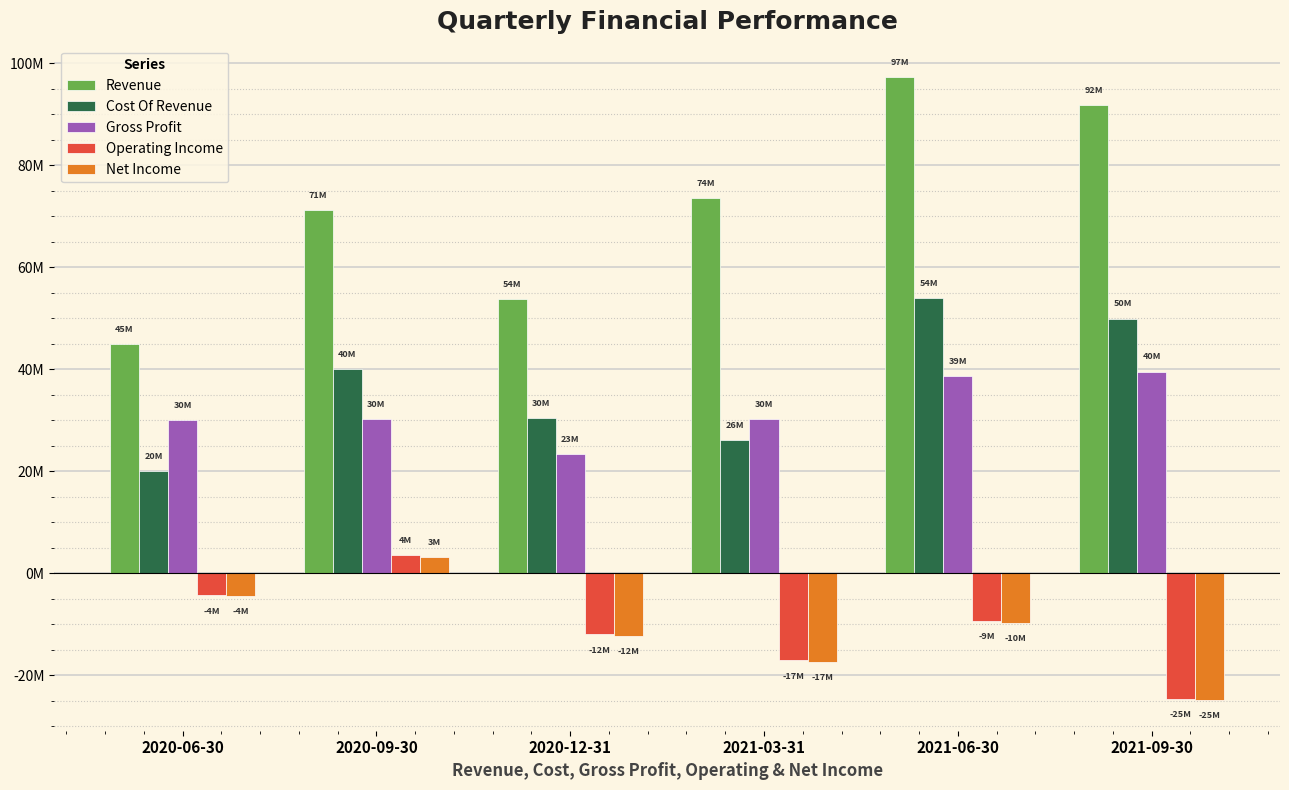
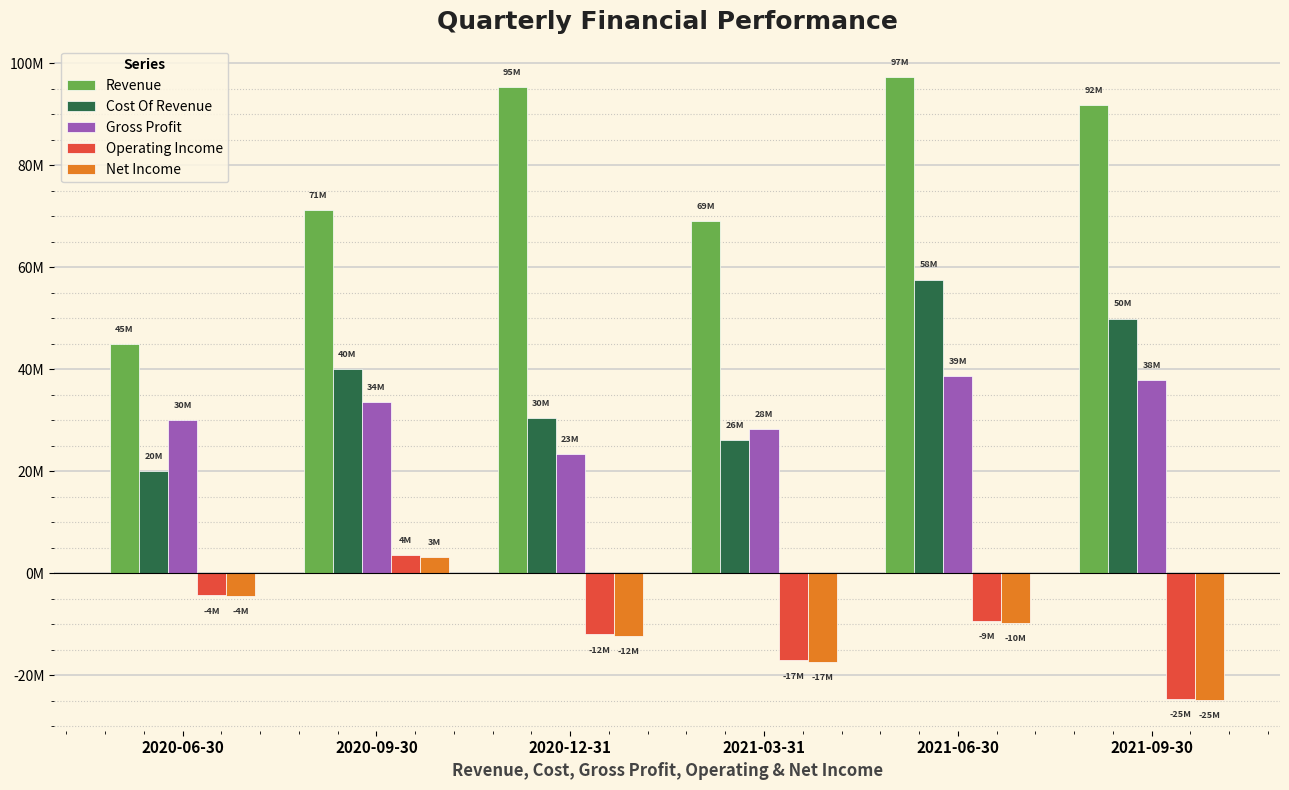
Gross Profit, 2020-09-30: 30M -> 34M
Revenue, 2020-12-31: 54M -> 95M
Revenue, 2021-03-31: 74M -> 69M
Gross Profit, 2021-03-31: 30M -> 28M
Cost Of Revenue, 2021-06-30: 54M -> 58M
Gross Profit, 2021-09-30: 40M -> 38M
